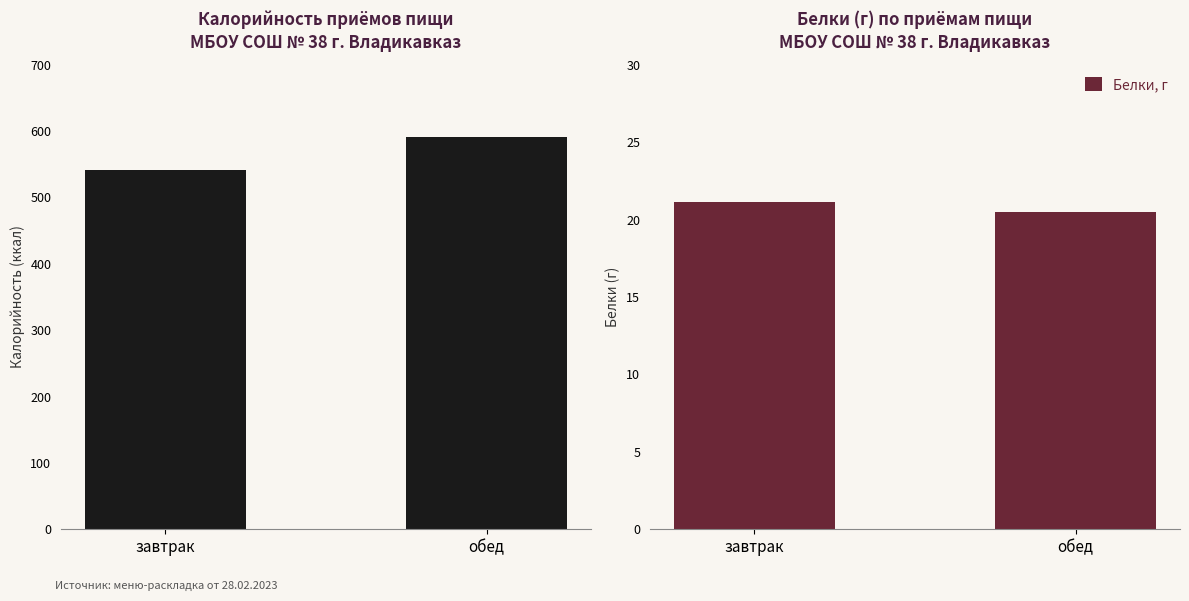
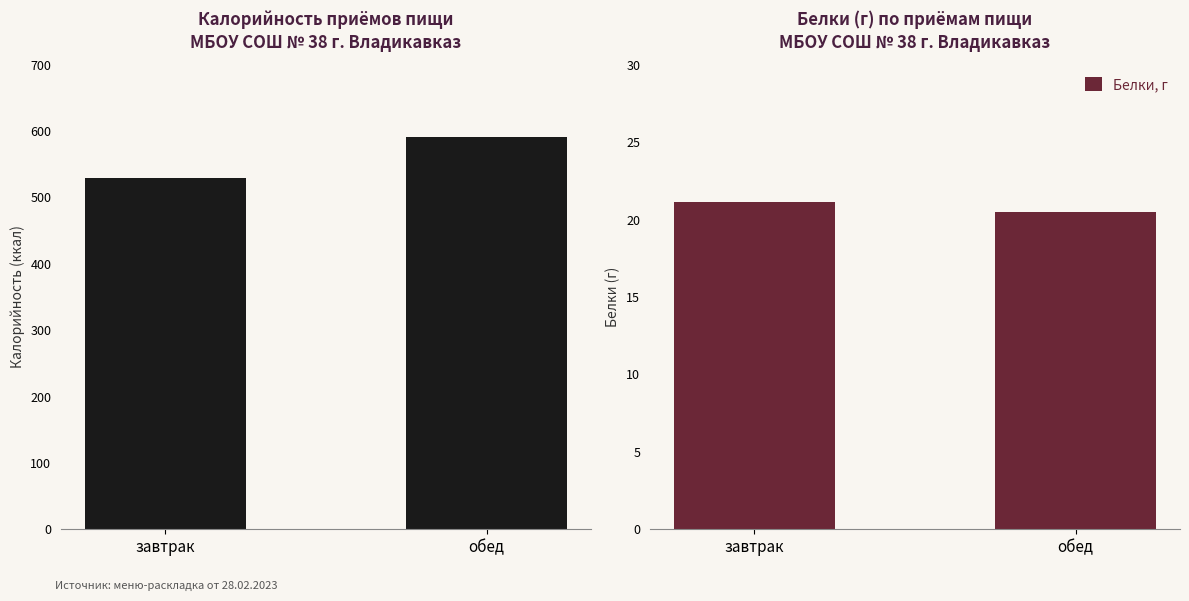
Калорийность приёмов пищи МБОУ СОШ № 38 г. Владикавказ, завтрак: 540 -> 530
